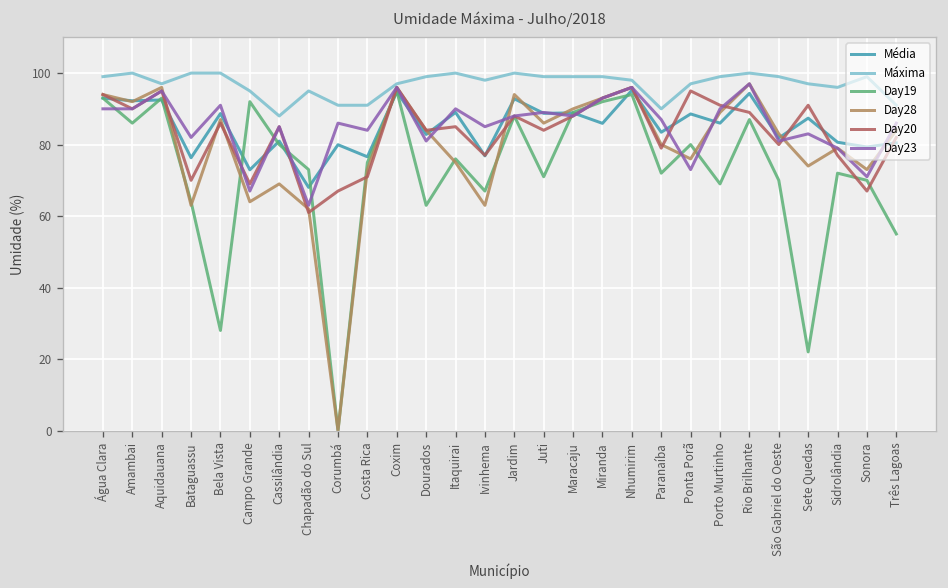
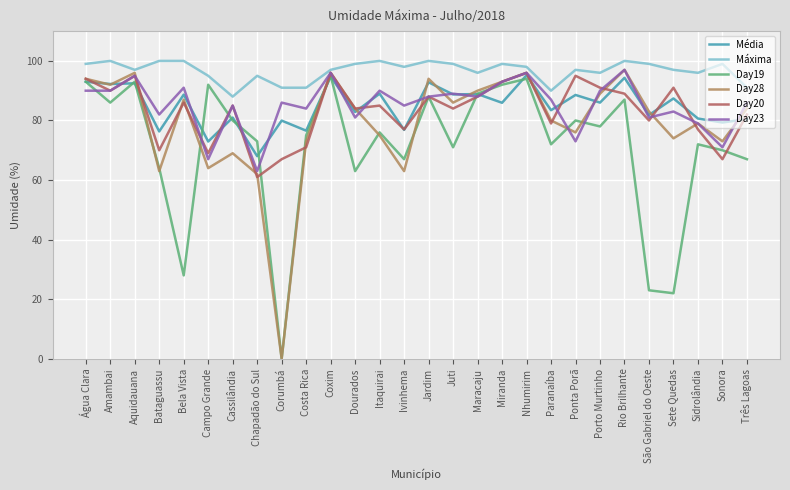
Máxima, Maracaju: 99 -> 96
Máxima, Porto Murtinho: 99 -> 96
Day19, Porto Murtinho: 69 -> 78
Day19, São Gabriel do Oeste: 70 -> 23
Day19, Três Lagoas: 55 -> 67
